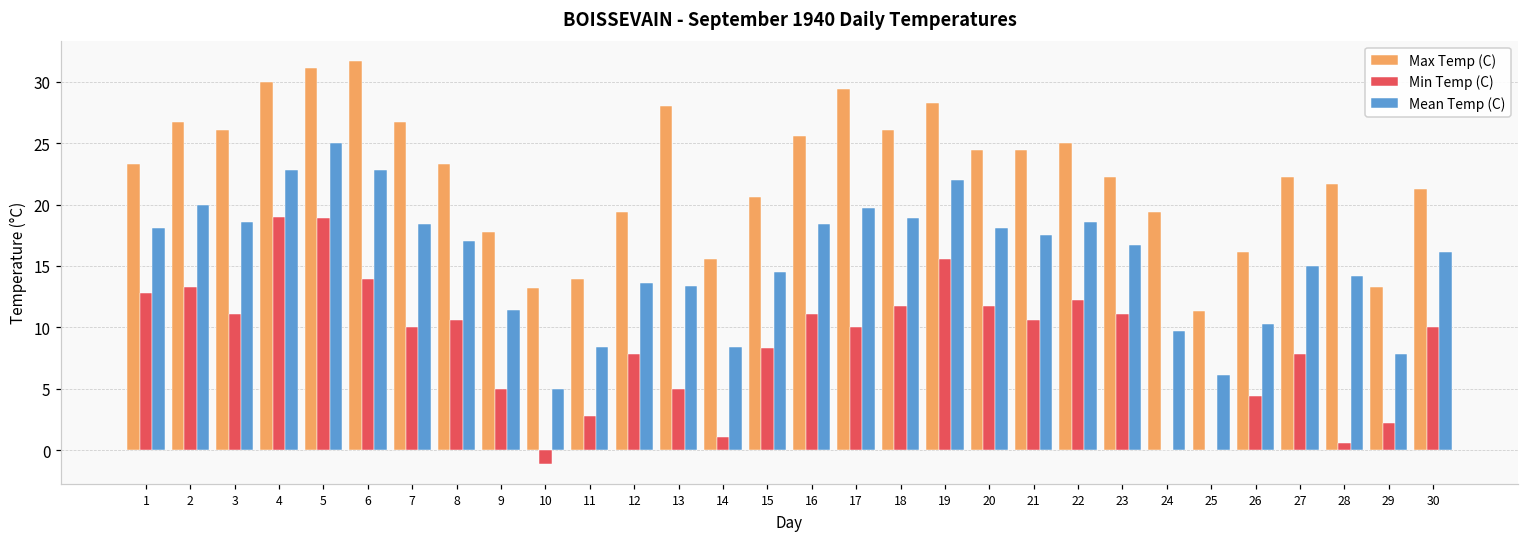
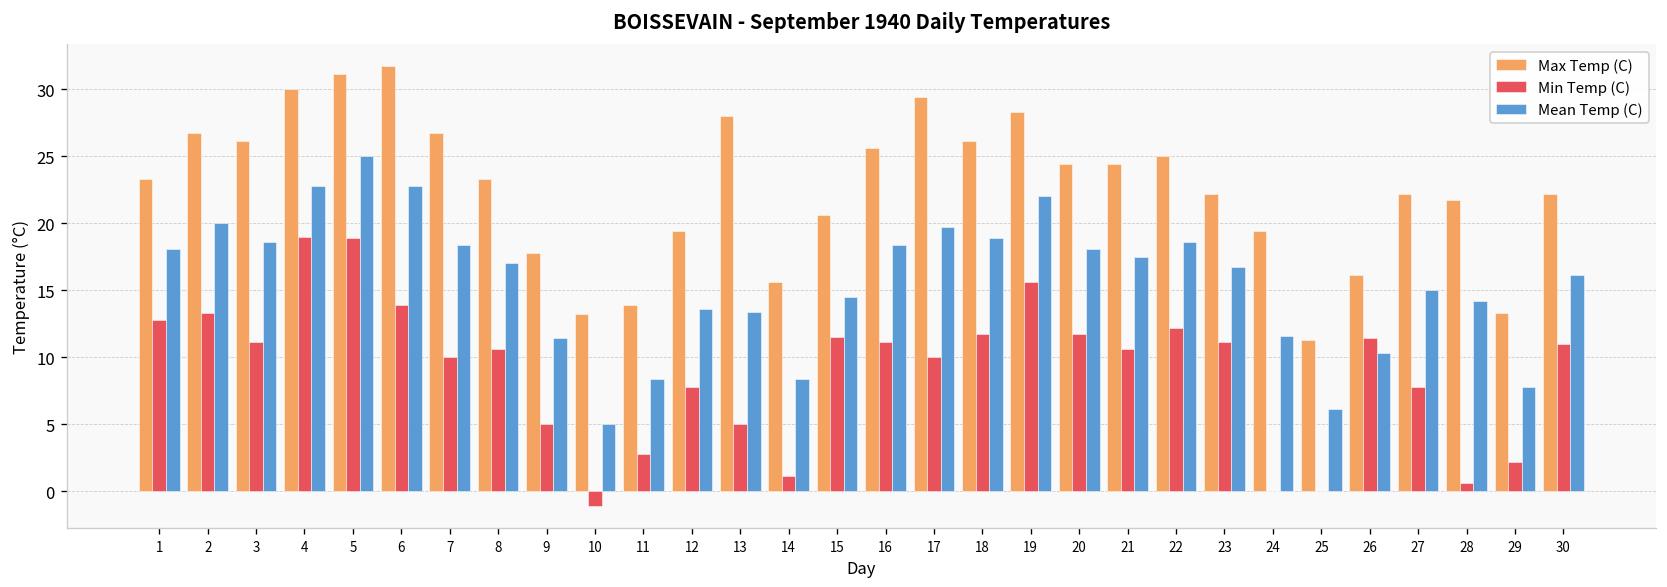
Min Temp (C), 15: 8.3 -> 11.5
Mean Temp (C), 24: 9.7 -> 11.6
Min Temp (C), 26: 4.4 -> 11.4
Max Temp (C), 30: 21.3 -> 22.2
Min Temp (C), 30: 10 -> 11
